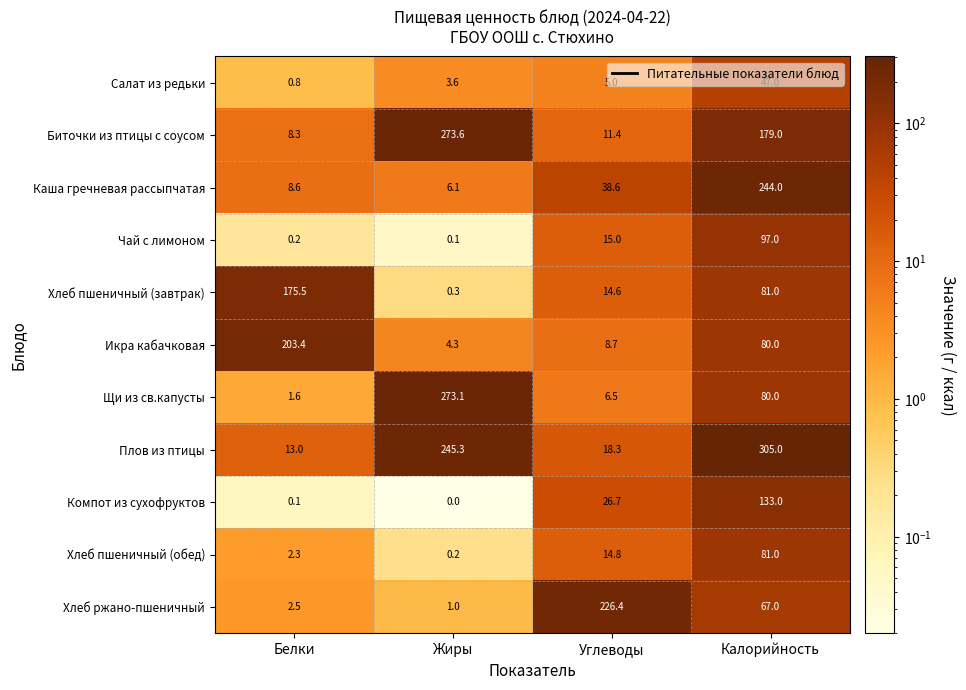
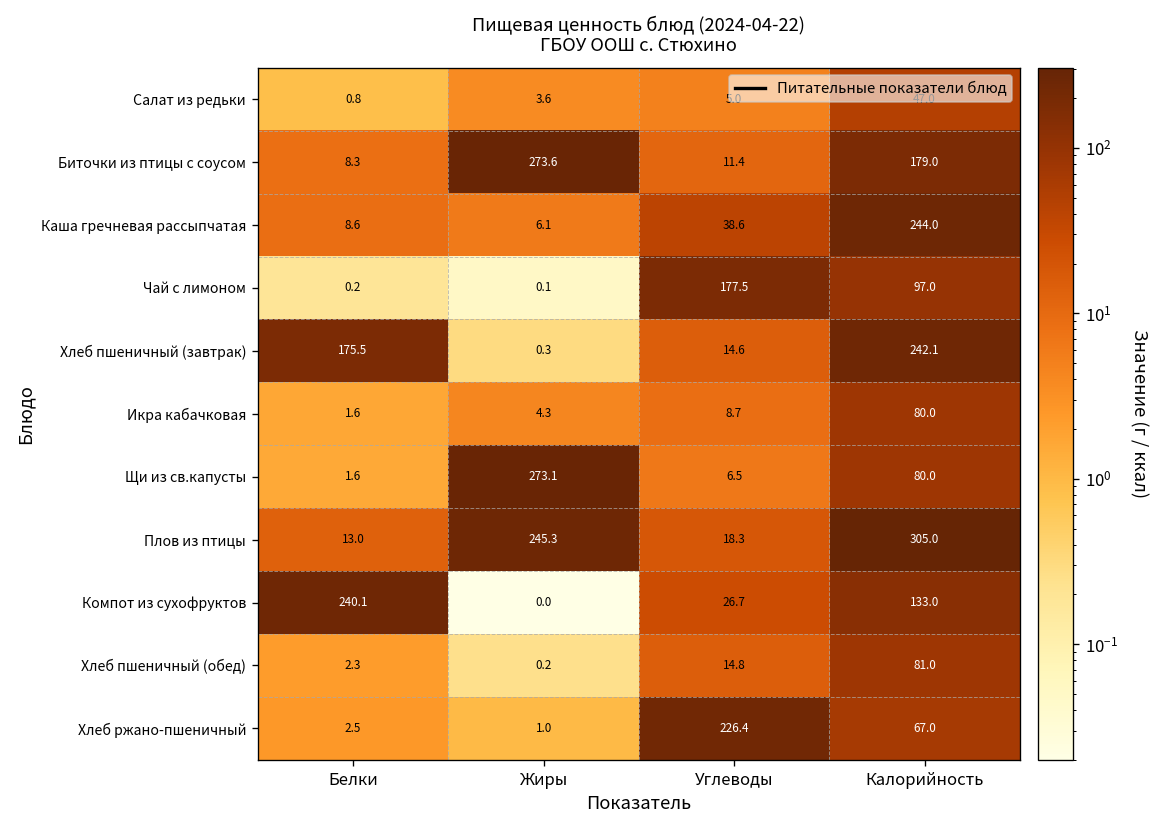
Чай с лимоном, Углеводы: 15.0 -> 177.5
Хлеб пшеничный (завтрак), Калорийность: 81.0 -> 242.1
Икра кабачковая, Белки: 203.4 -> 1.6
Компот из сухофруктов, Белки: 0.1 -> 240.1
